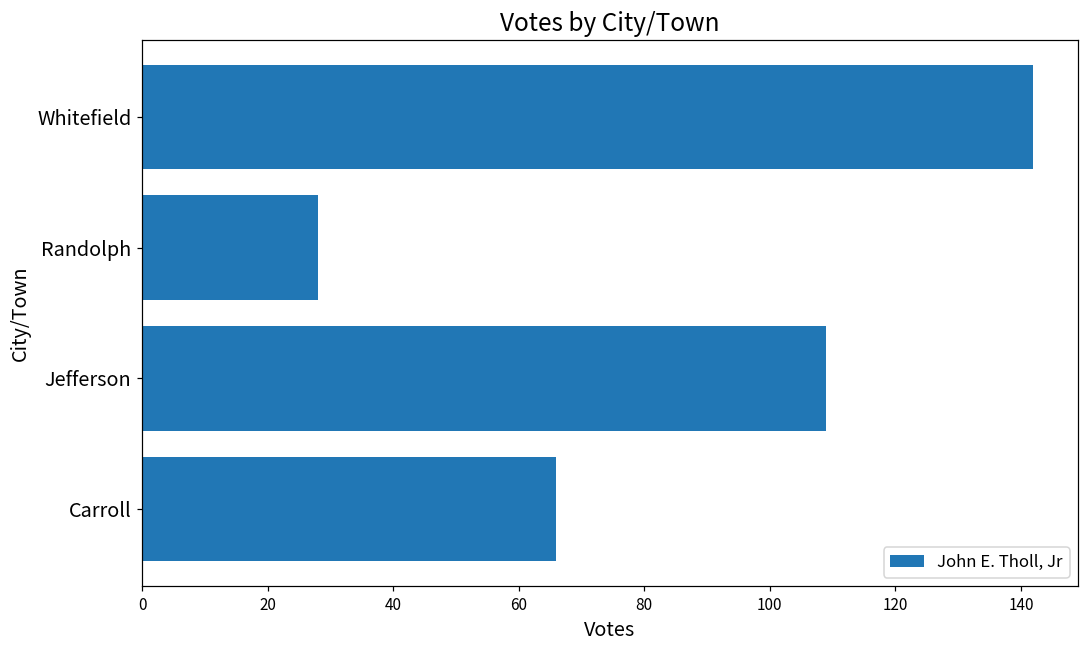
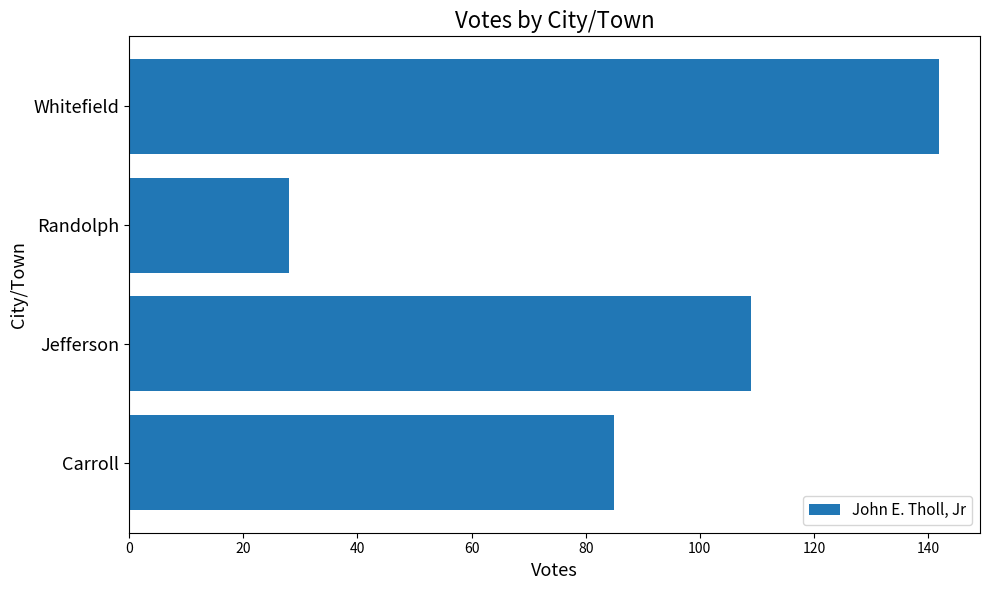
Carroll: 66 -> 85
